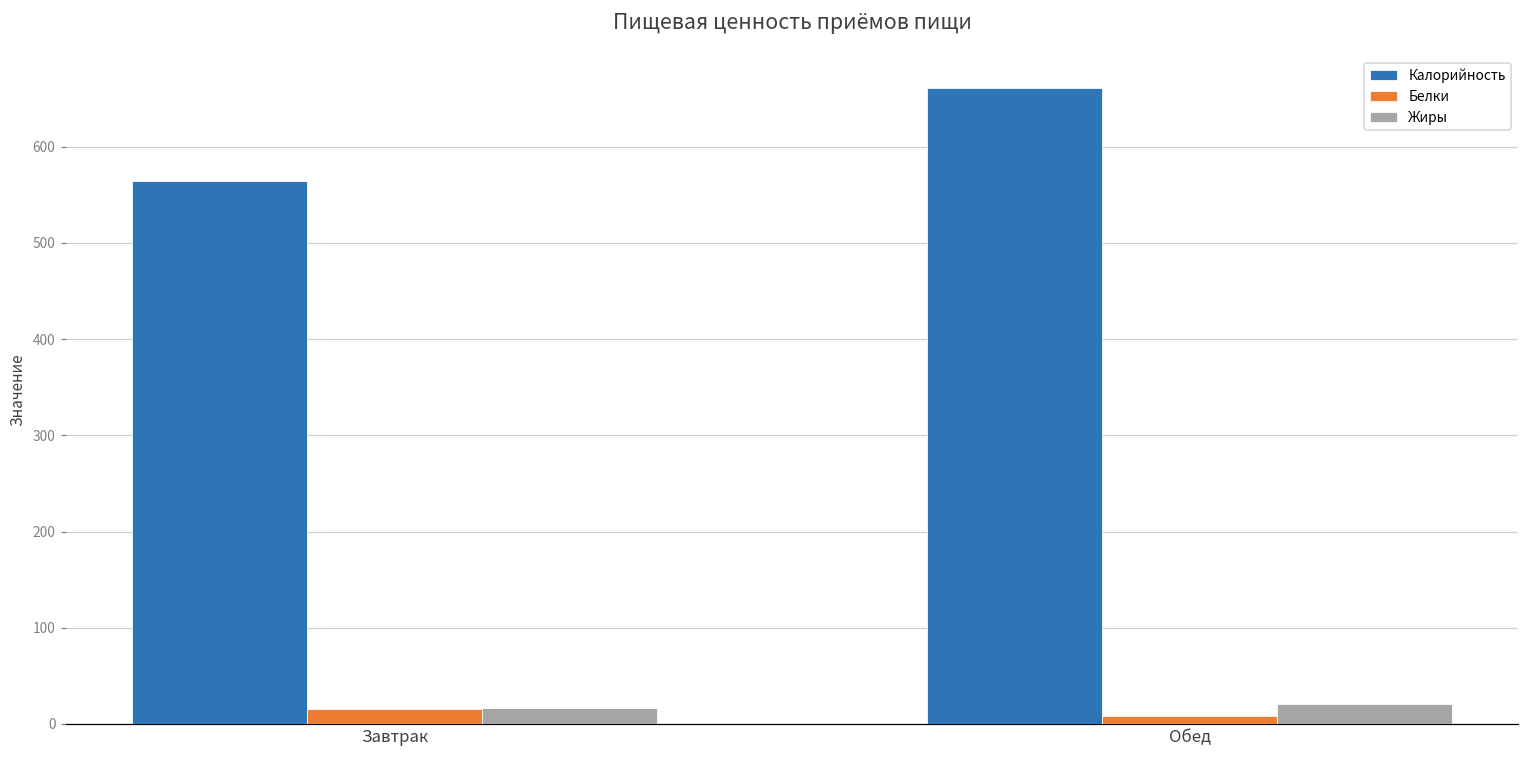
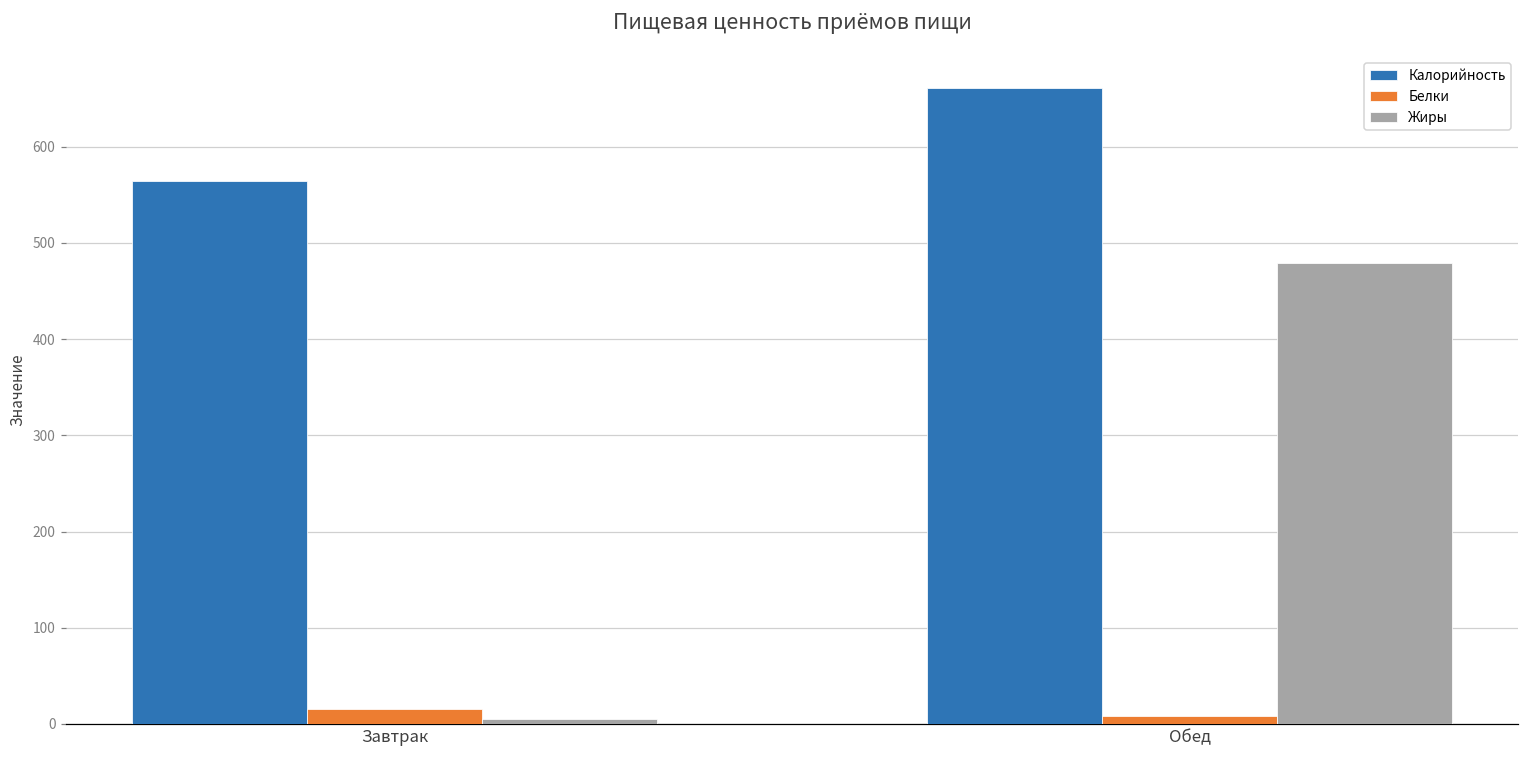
Жиры, Завтрак: 20 -> 0
Жиры, Обед: 20 -> 480
